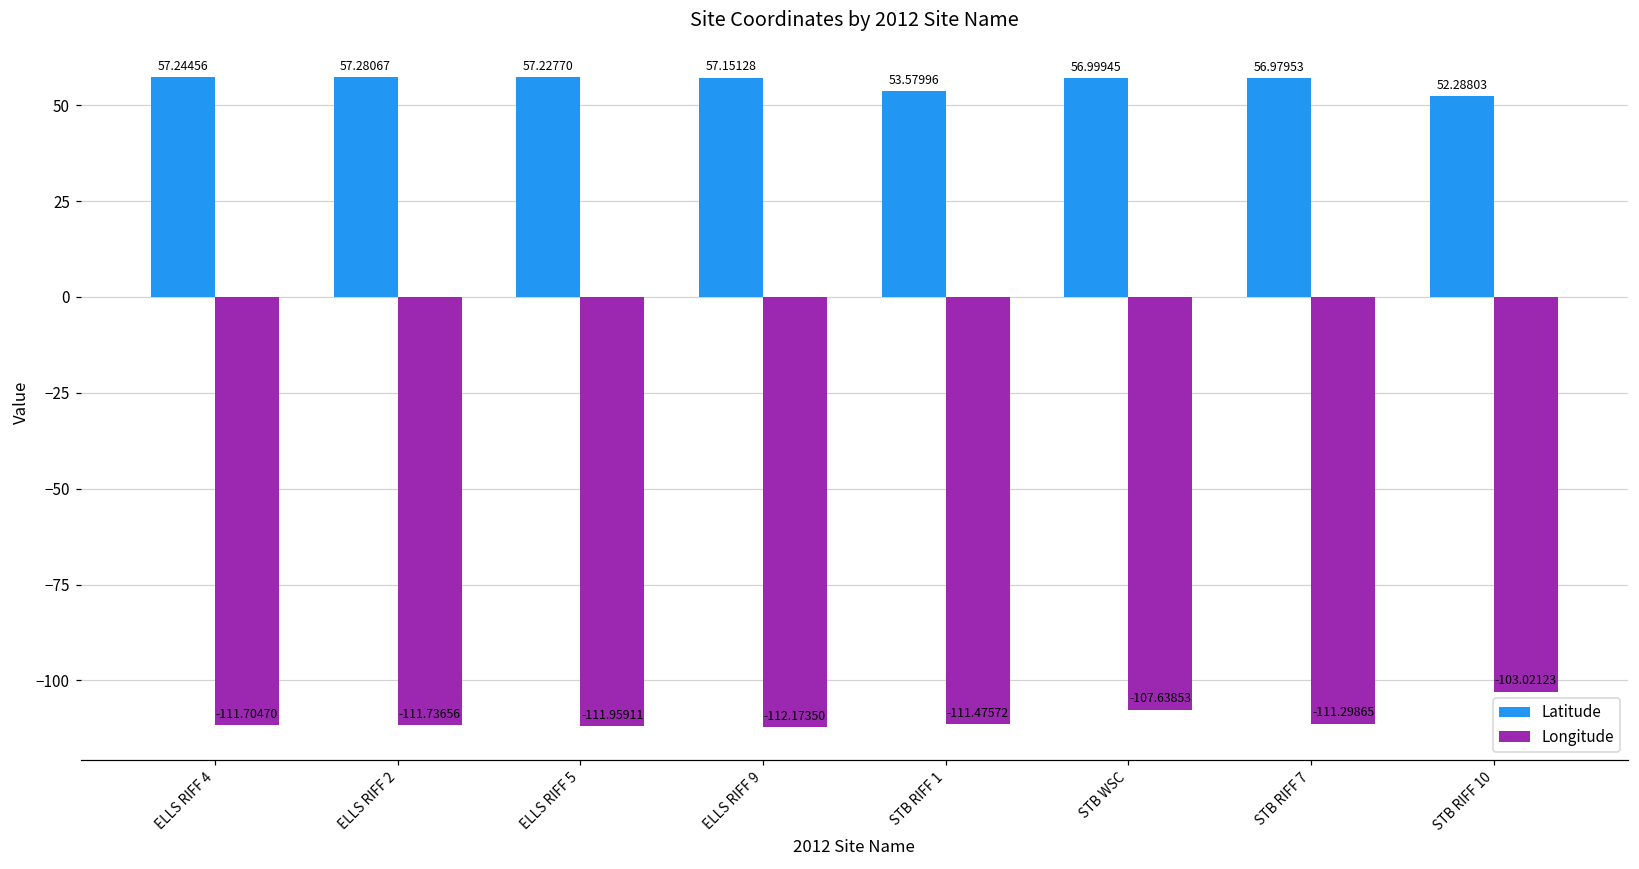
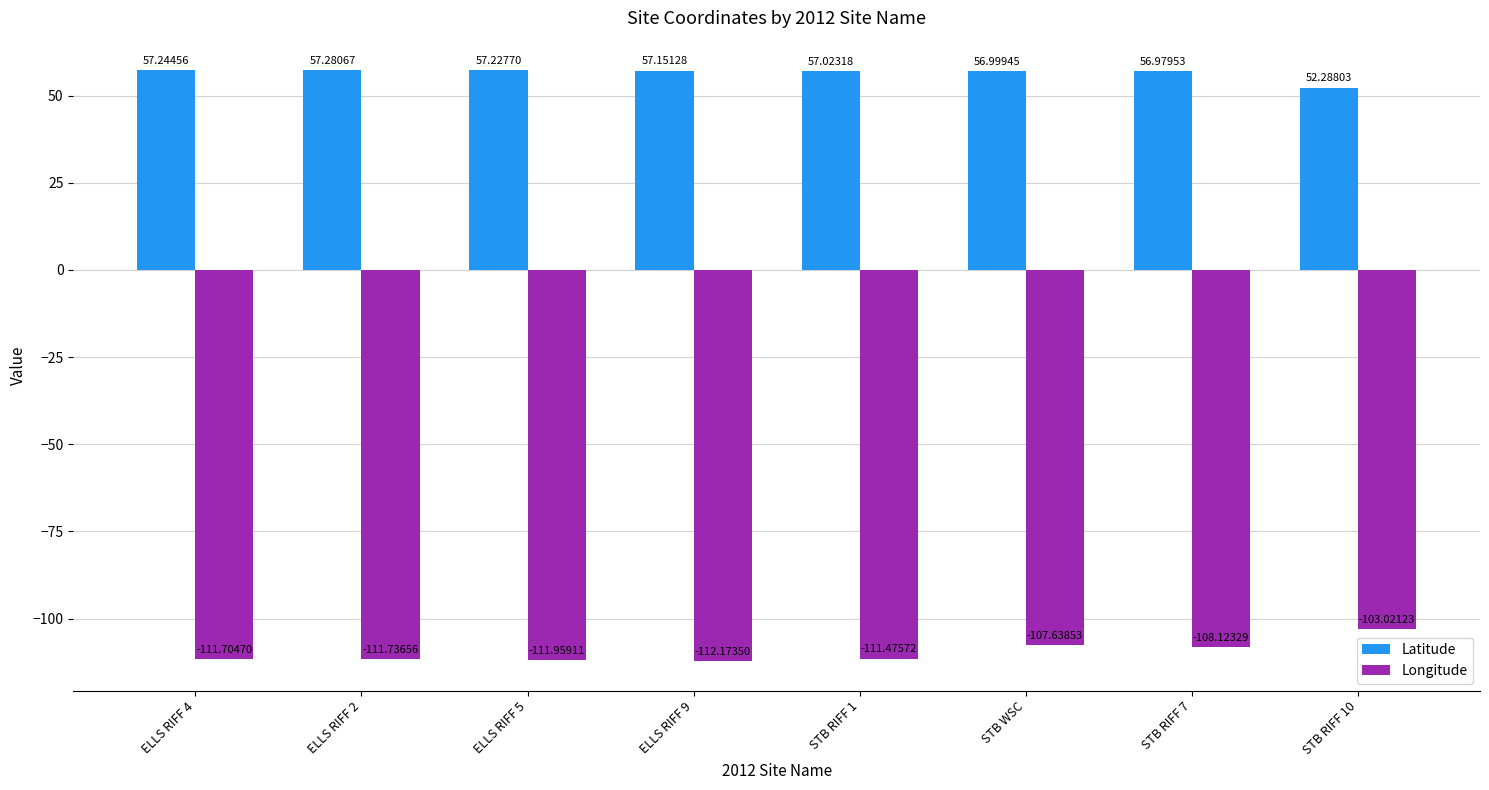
Latitude, STB RIFF 1: 53.57996 -> 57.02318
Longitude, STB RIFF 7: -111.29865 -> -108.12329
